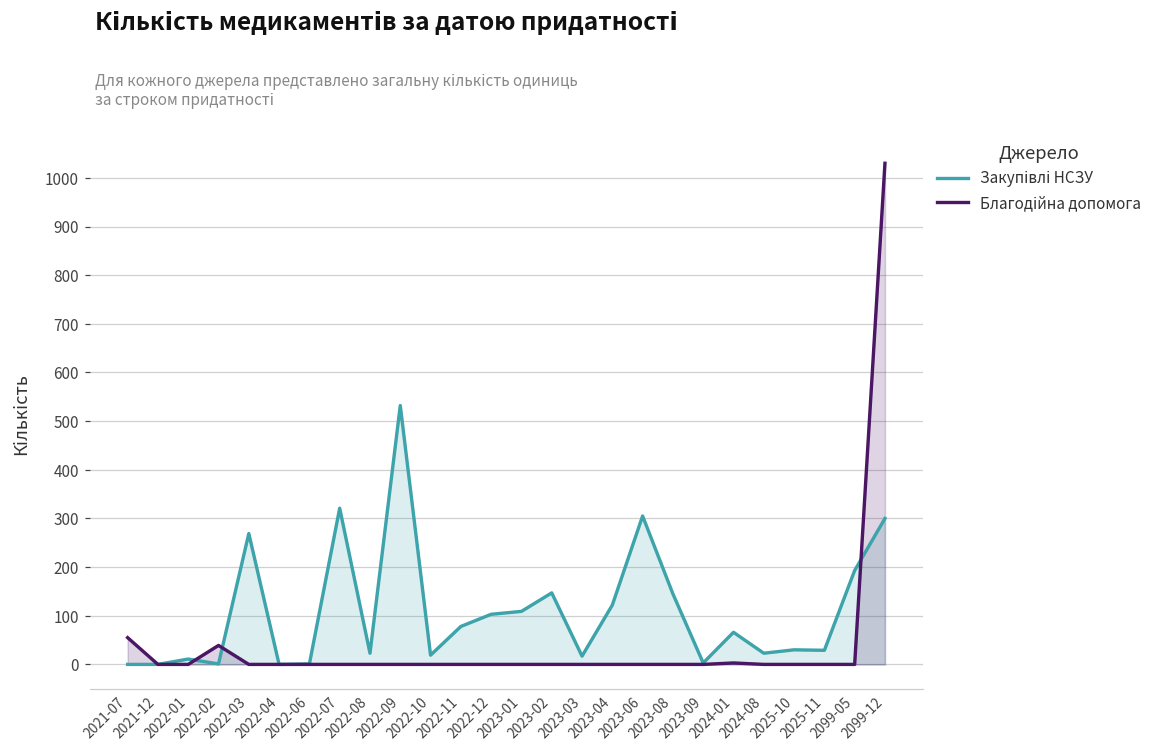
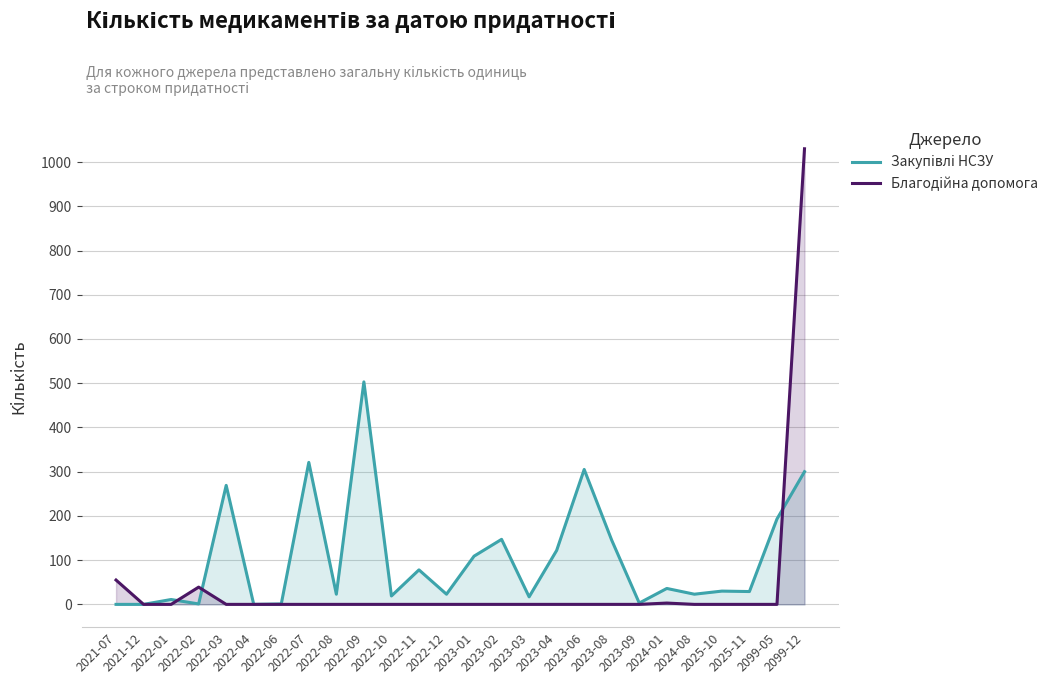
Закупівлі НСЗУ, 2022-09: 530 -> 500
Закупівлі НСЗУ, 2022-12: 100 -> 20
Закупівлі НСЗУ, 2024-01: 70 -> 40
